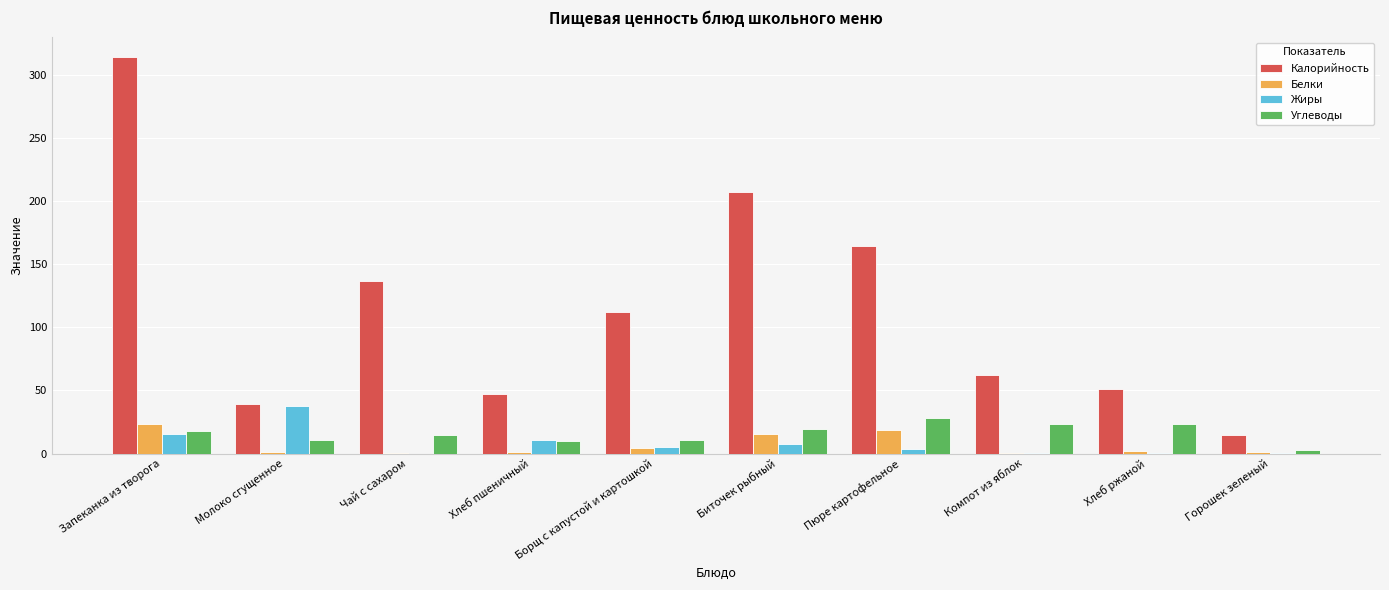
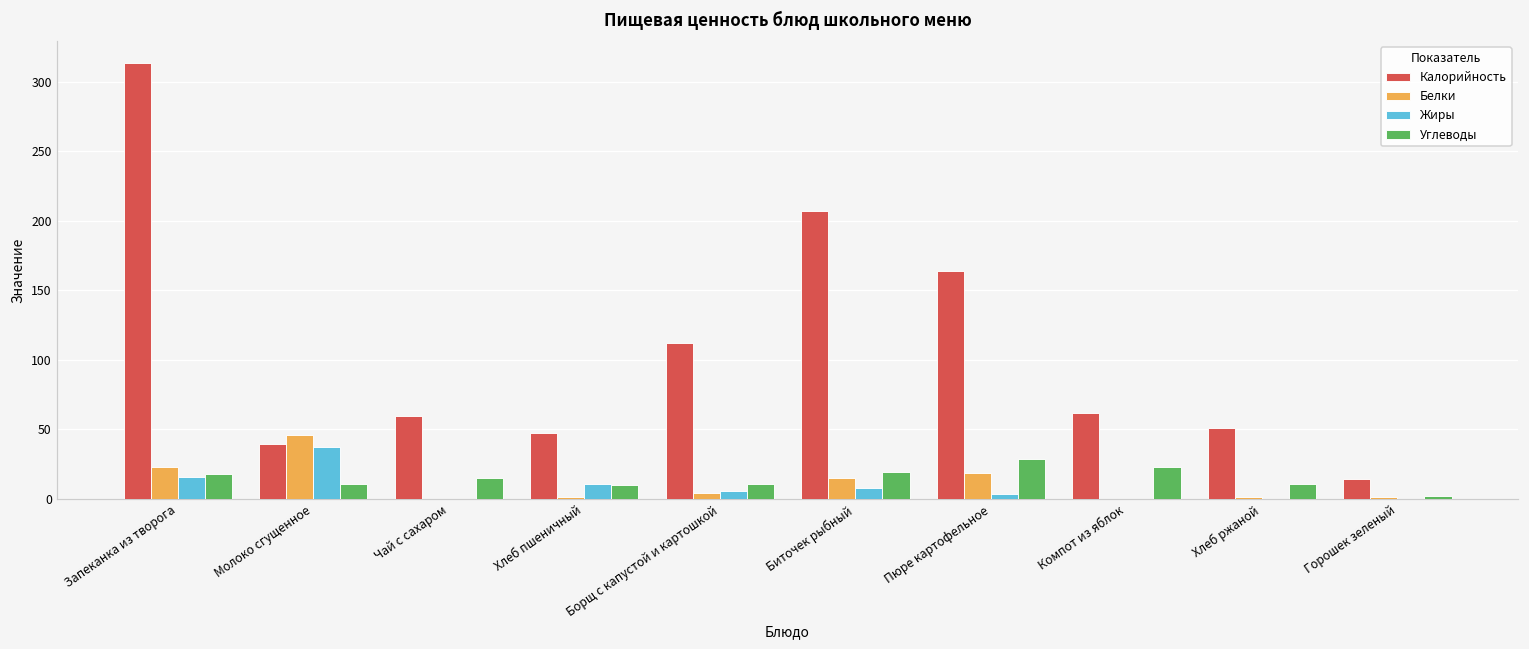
Белки, Молоко сгущенное: 1 -> 46
Калорийность, Чай с сахаром: 137 -> 60
Углеводы, Хлеб ржаной: 23 -> 11
